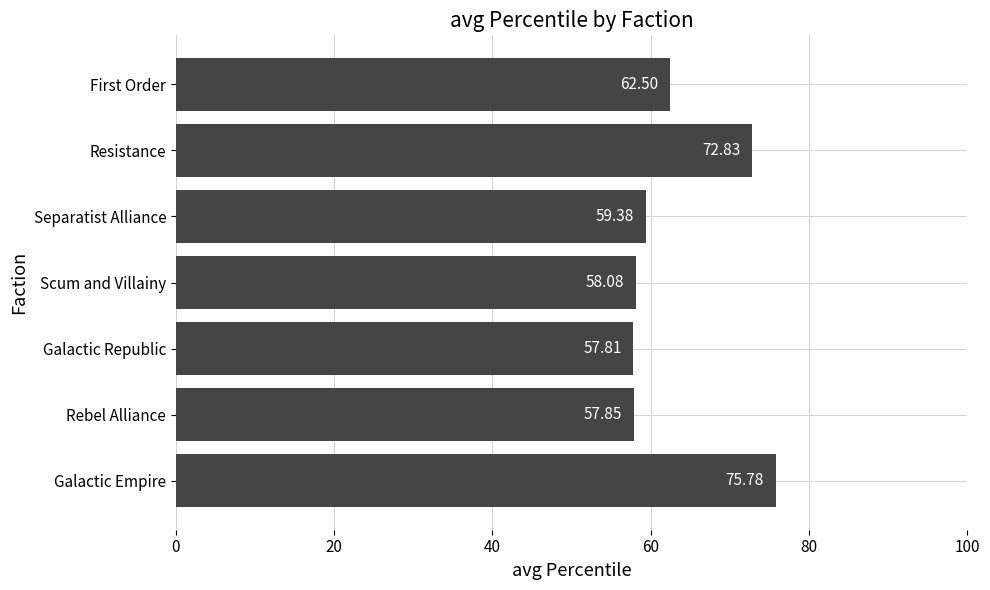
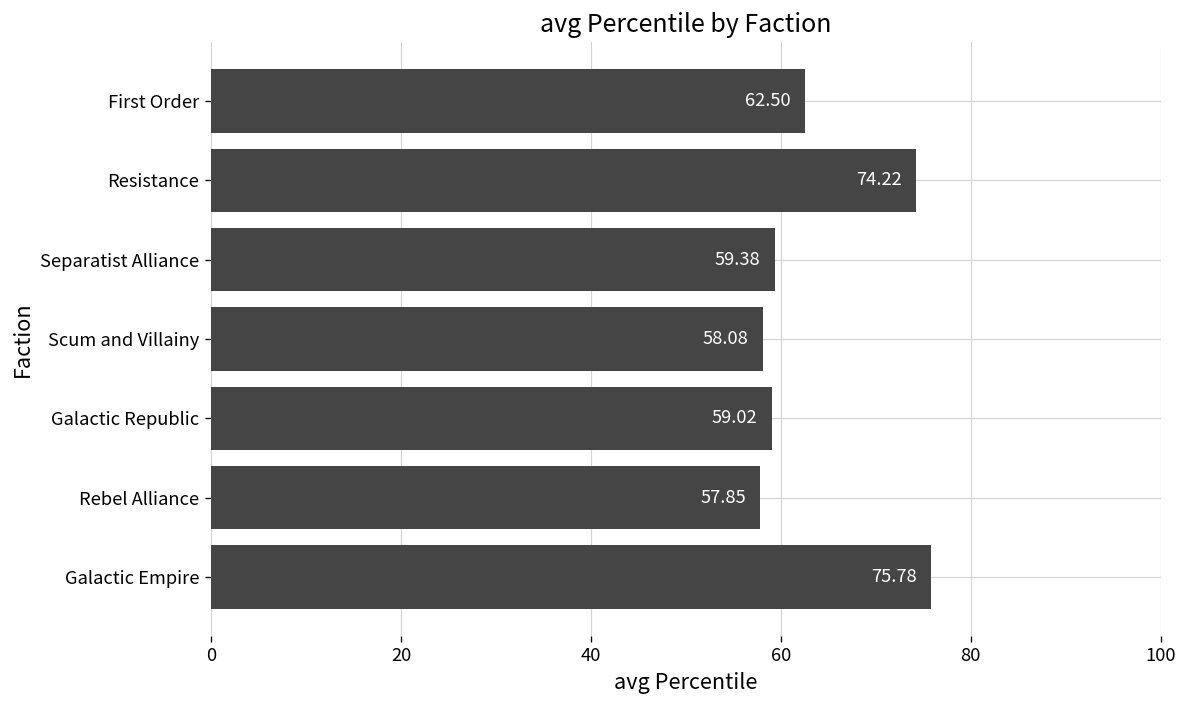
Resistance: 72.83 -> 74.22
Galactic Republic: 57.81 -> 59.02
